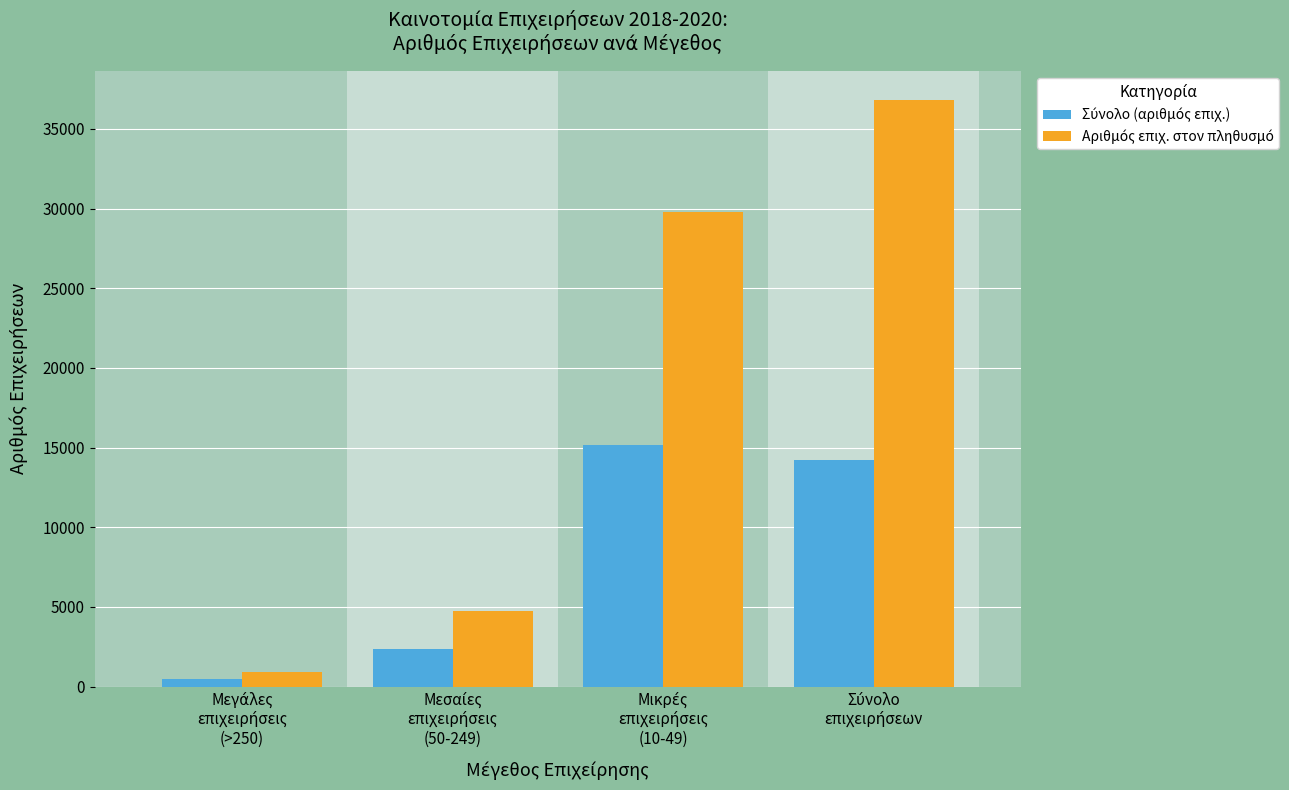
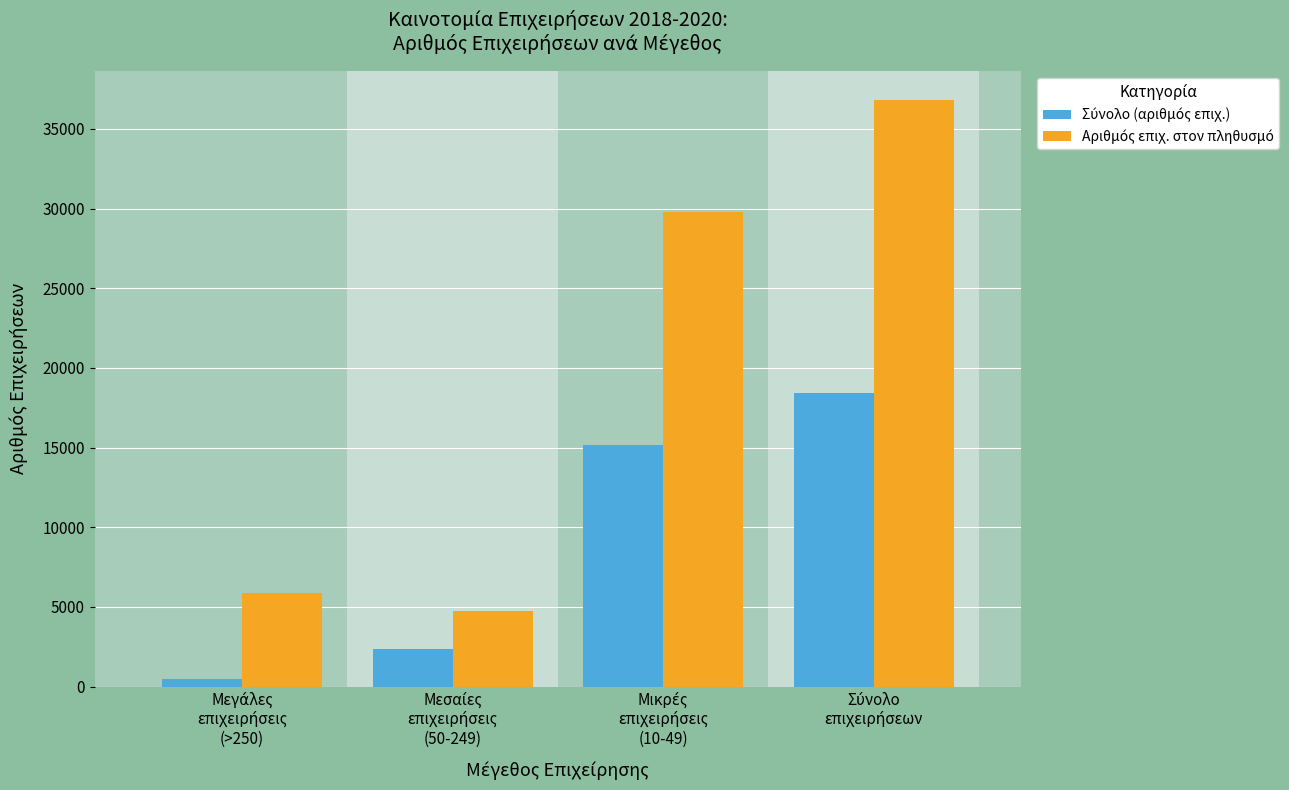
Αριθμός επιχ. στον πληθυσμό, Μεγάλες επιχειρήσεις (>250): 900 -> 5900
Σύνολο (αριθμός επιχ.), Σύνολο επιχειρήσεων: 14200 -> 18400
